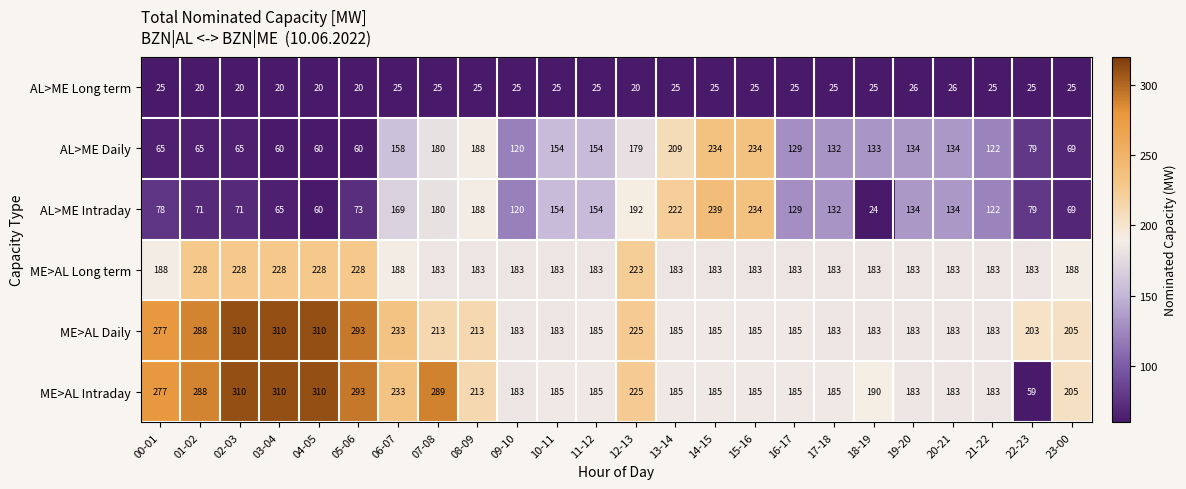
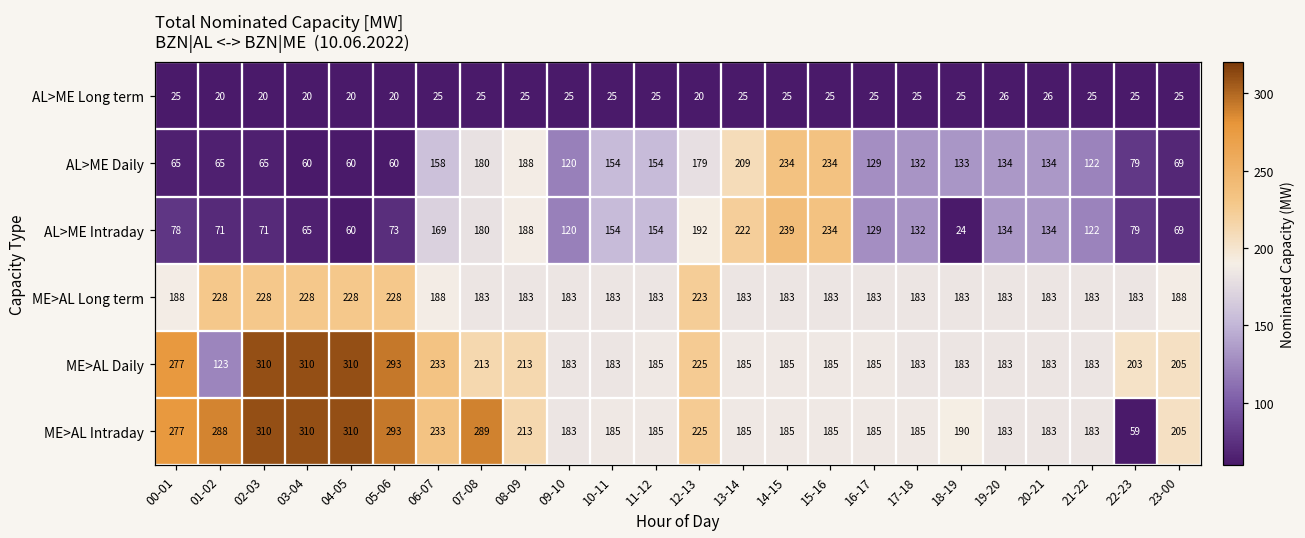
ME>AL Daily, 01-02: 288 -> 123
